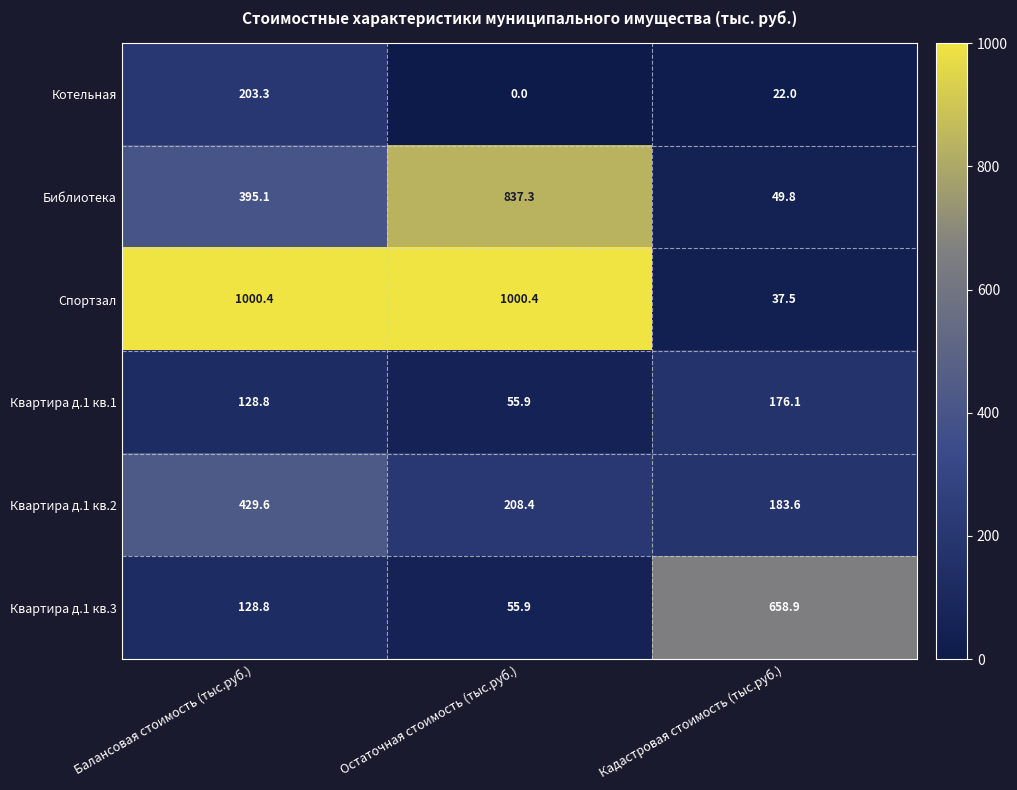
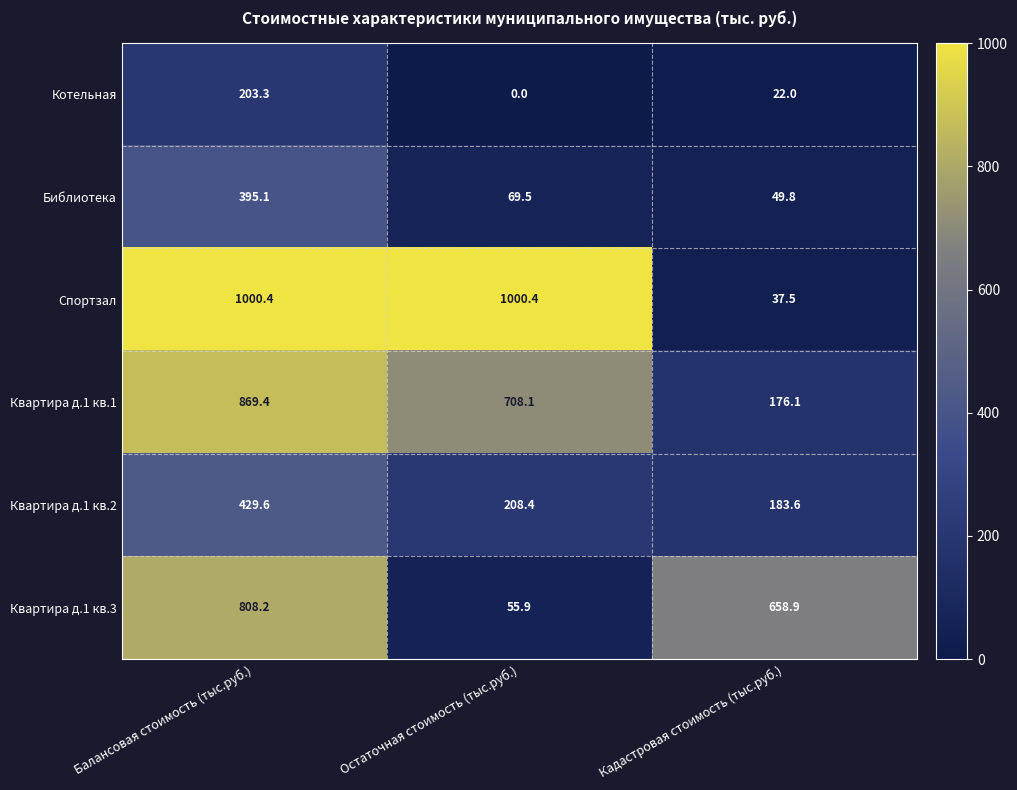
Библиотека, Остаточная стоимость (тыс.руб.): 837.3 -> 69.5
Квартира д.1 кв.1, Балансовая стоимость (тыс.руб.): 128.8 -> 869.4
Квартира д.1 кв.1, Остаточная стоимость (тыс.руб.): 55.9 -> 708.1
Квартира д.1 кв.3, Балансовая стоимость (тыс.руб.): 128.8 -> 808.2
